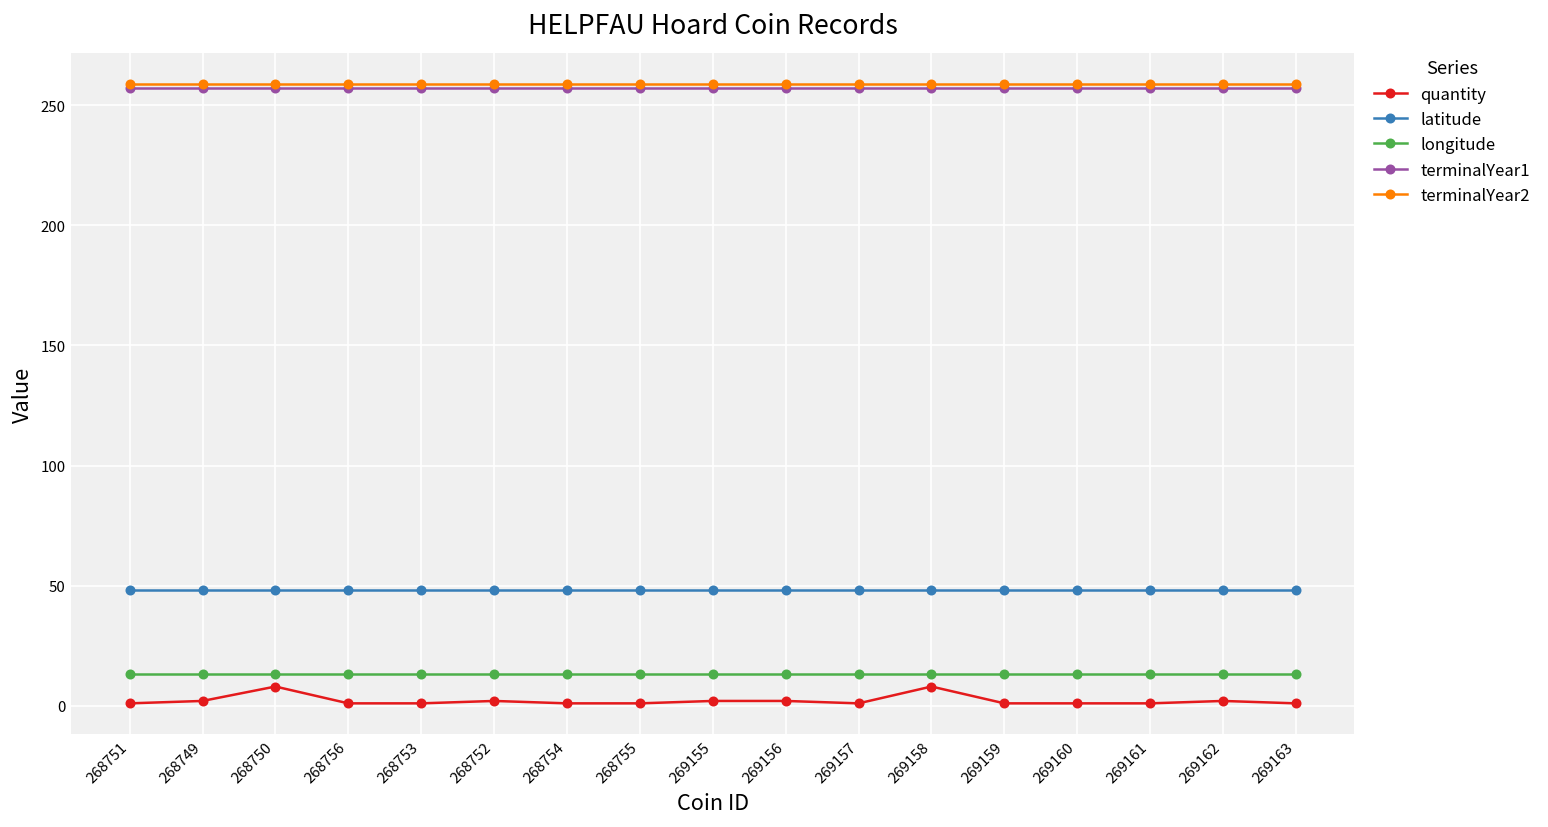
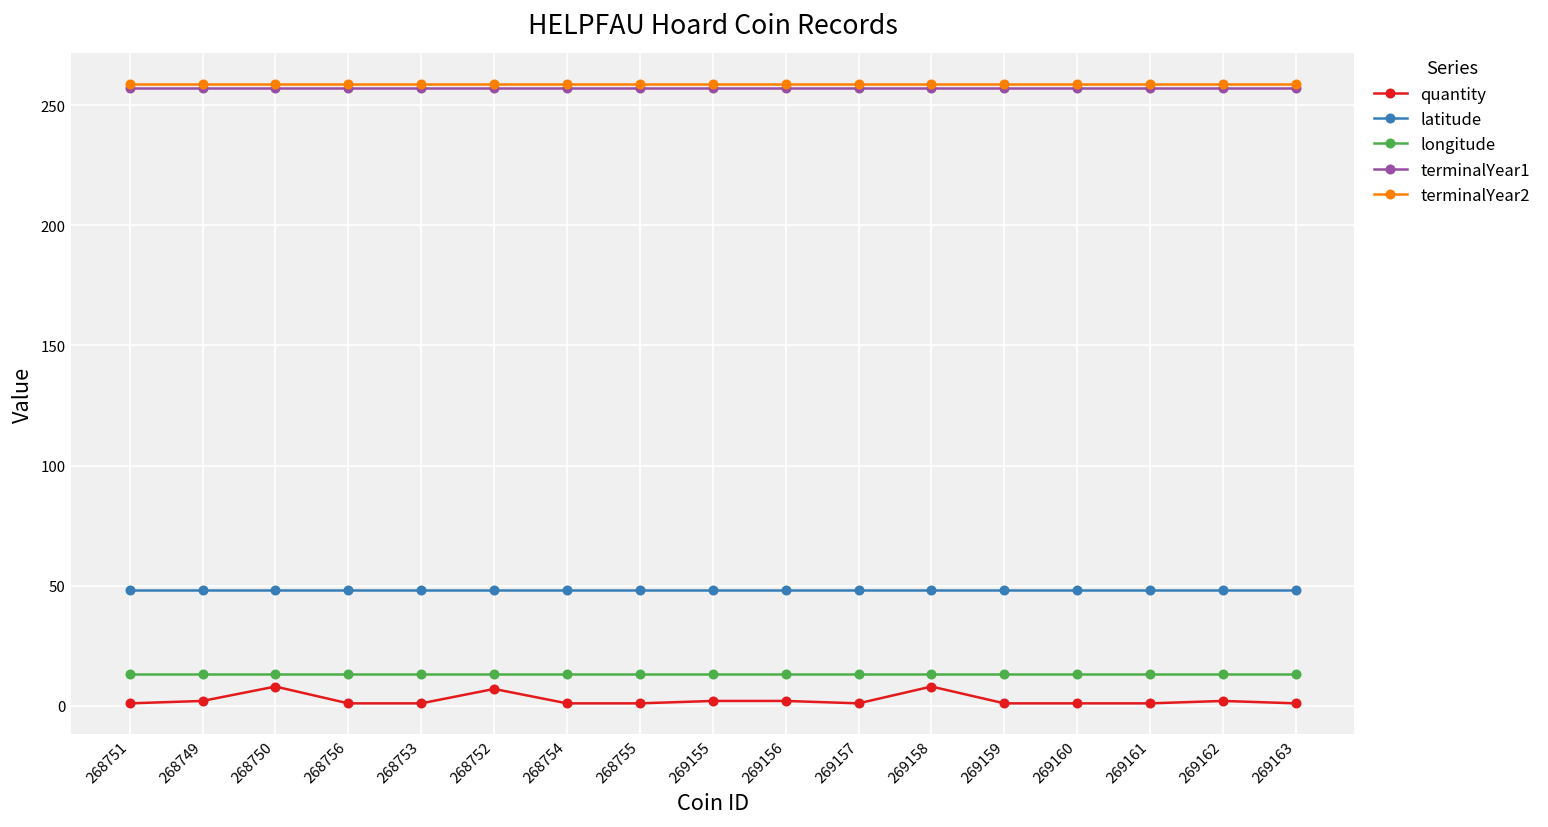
quantity, 268752: 2 -> 7
